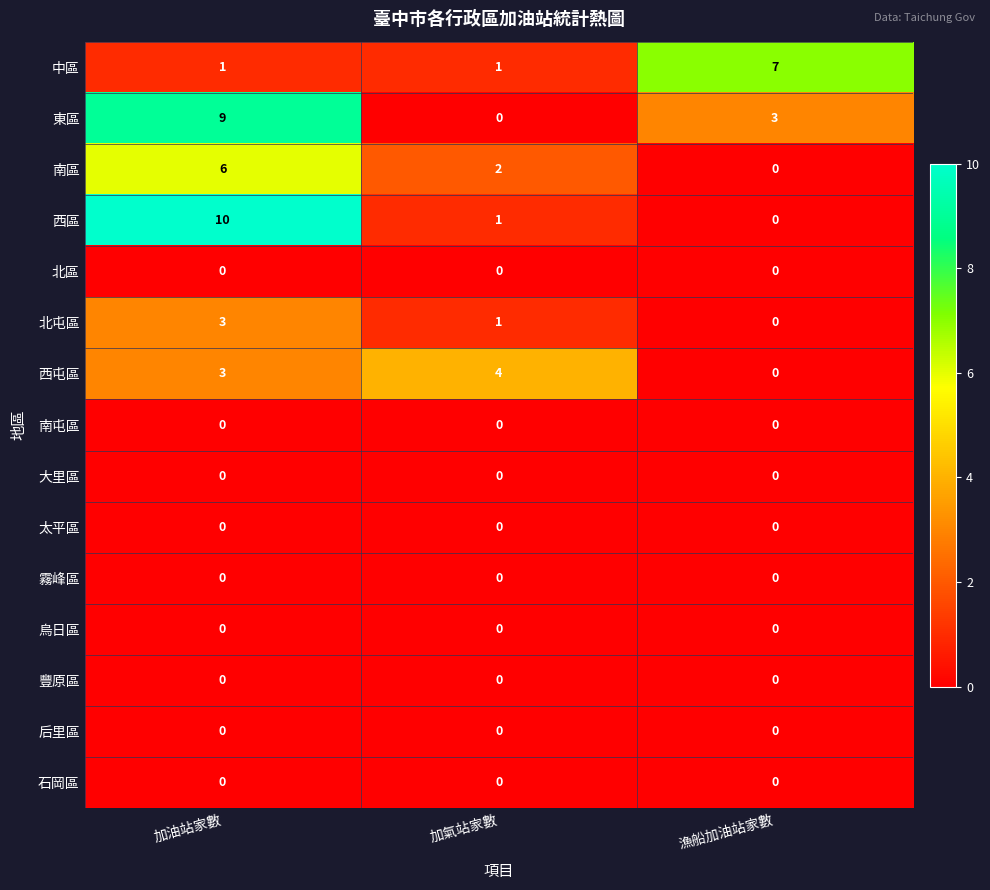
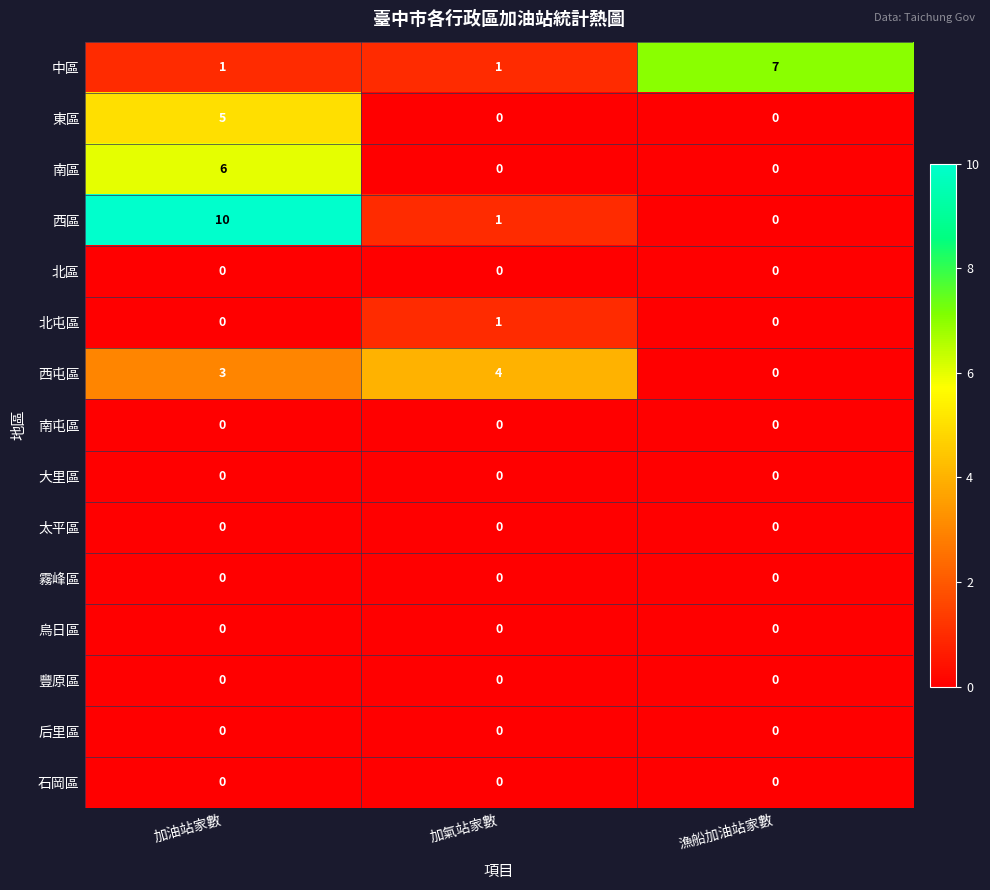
東區, 加油站家數: 9 -> 5
東區, 漁船加油站家數: 3 -> 0
南區, 加氣站家數: 2 -> 0
北屯區, 加油站家數: 3 -> 0
